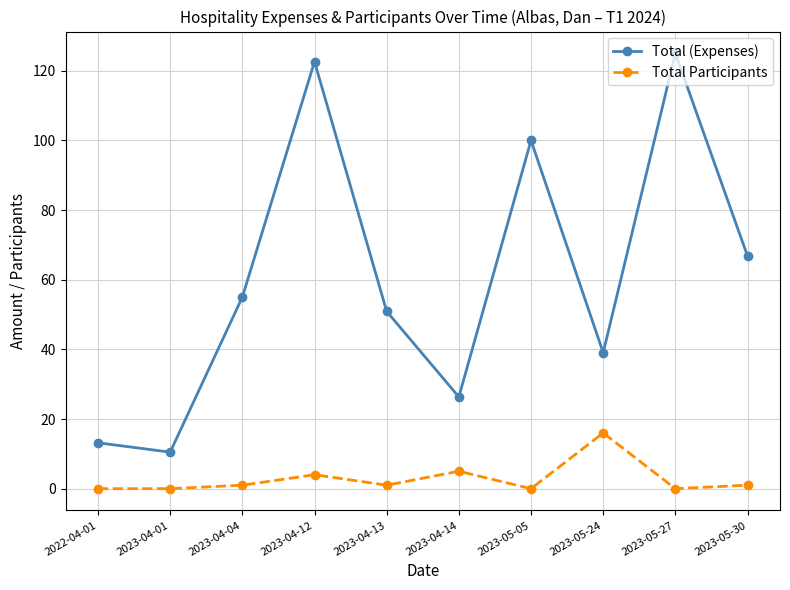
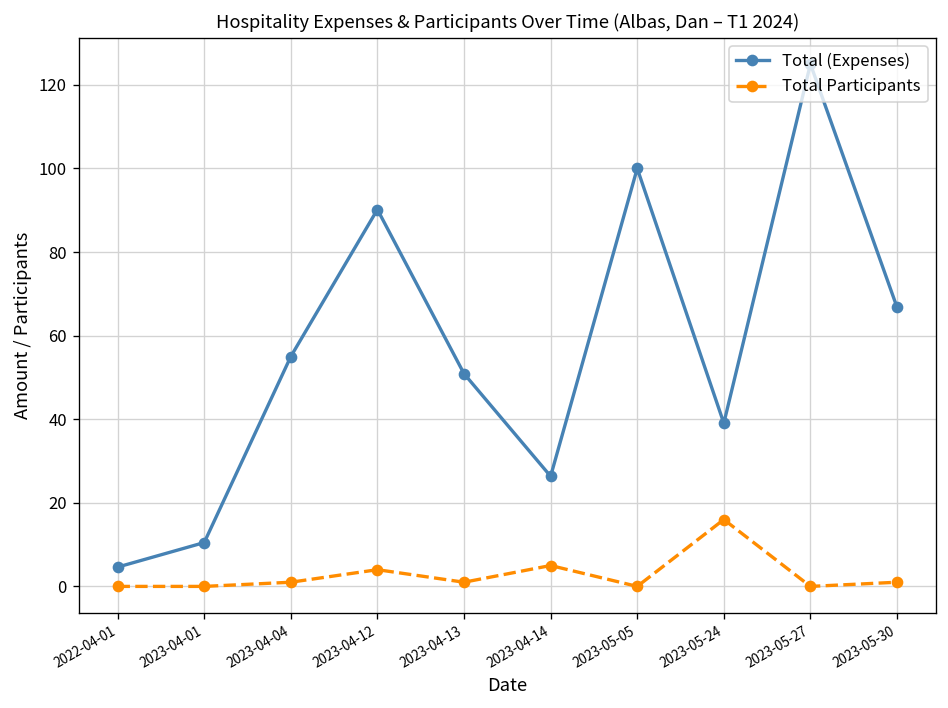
Total (Expenses), 2022-04-01: 13 -> 5
Total (Expenses), 2023-04-12: 123 -> 90
